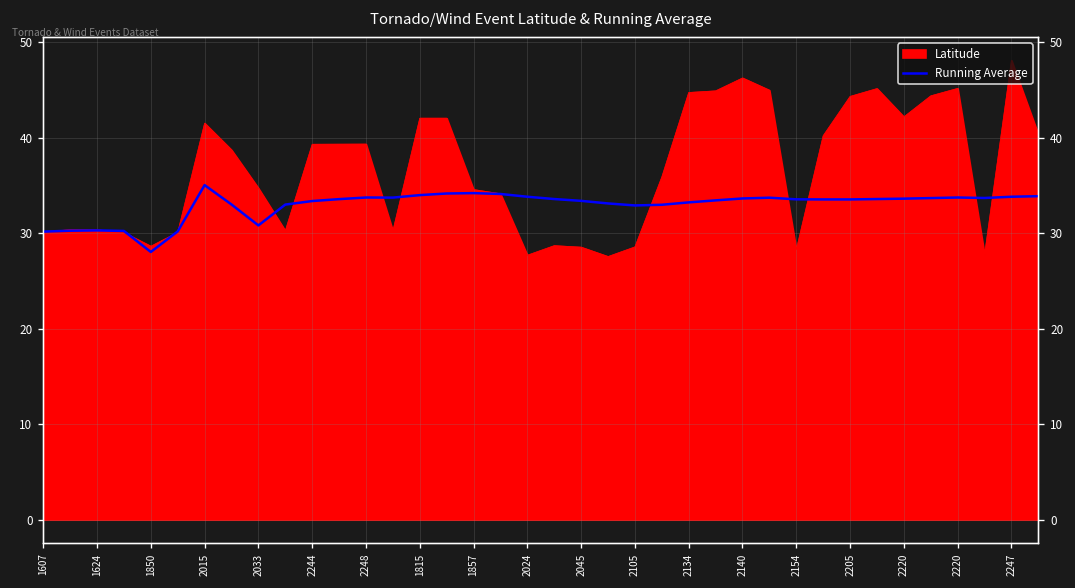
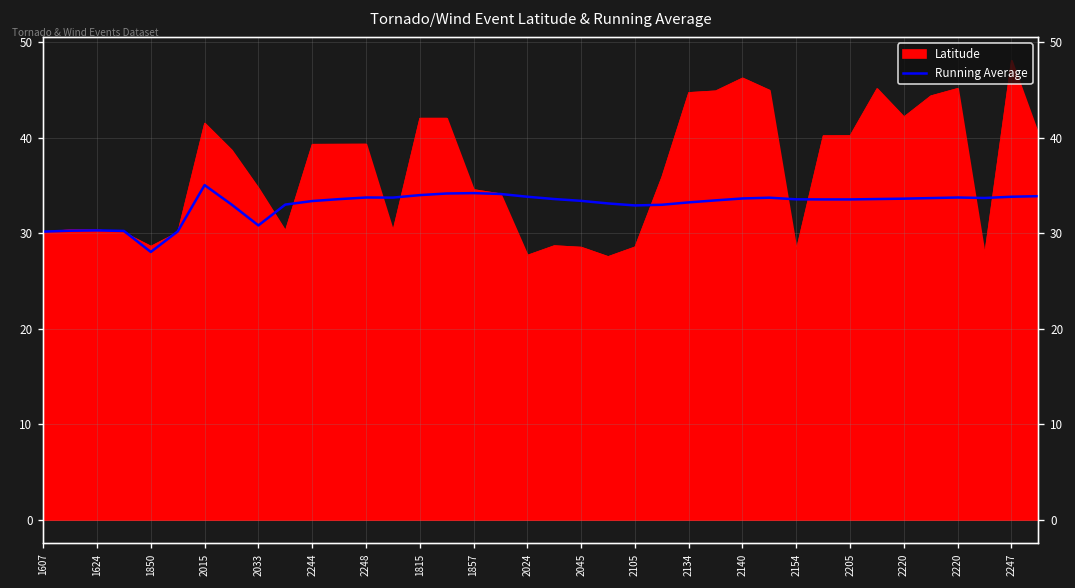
Latitude, 2205: 44 -> 40
